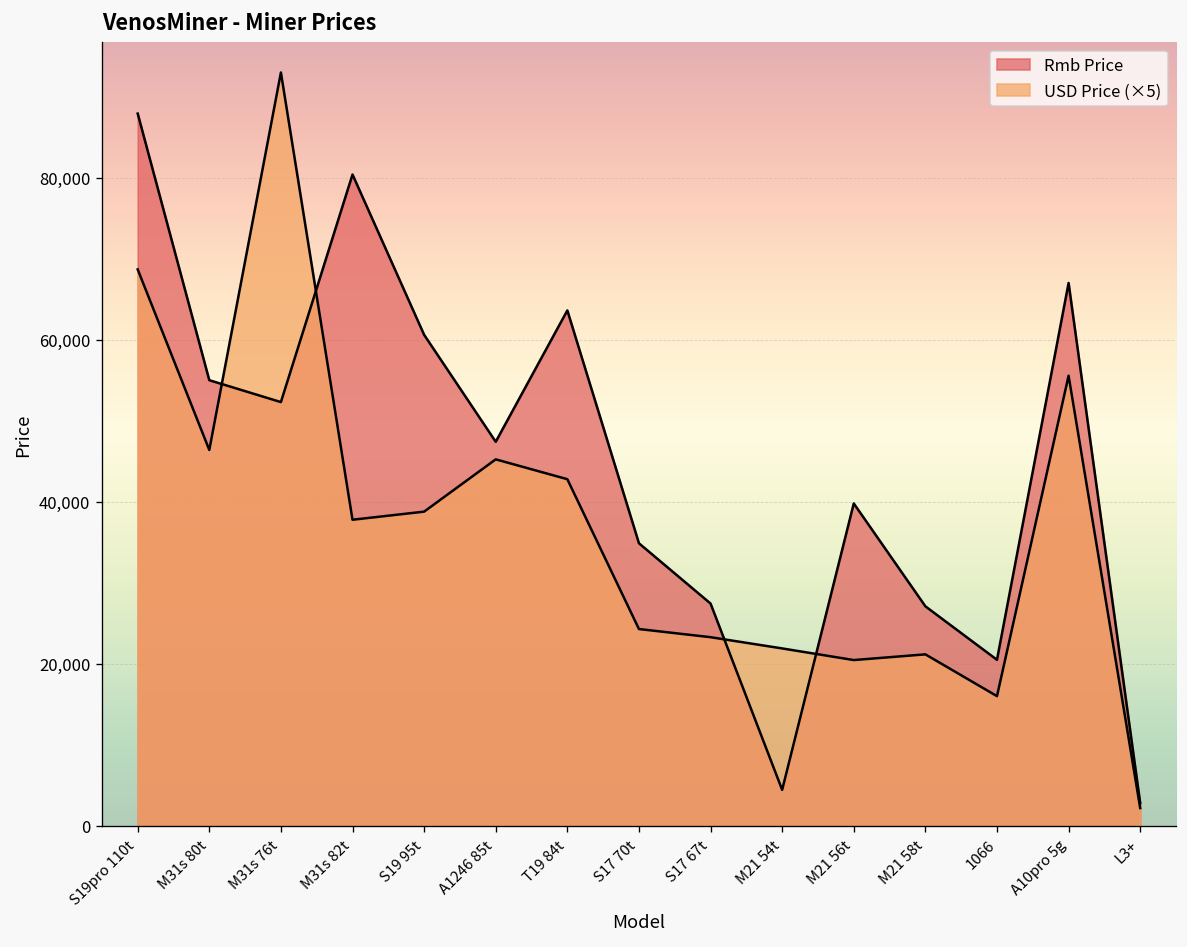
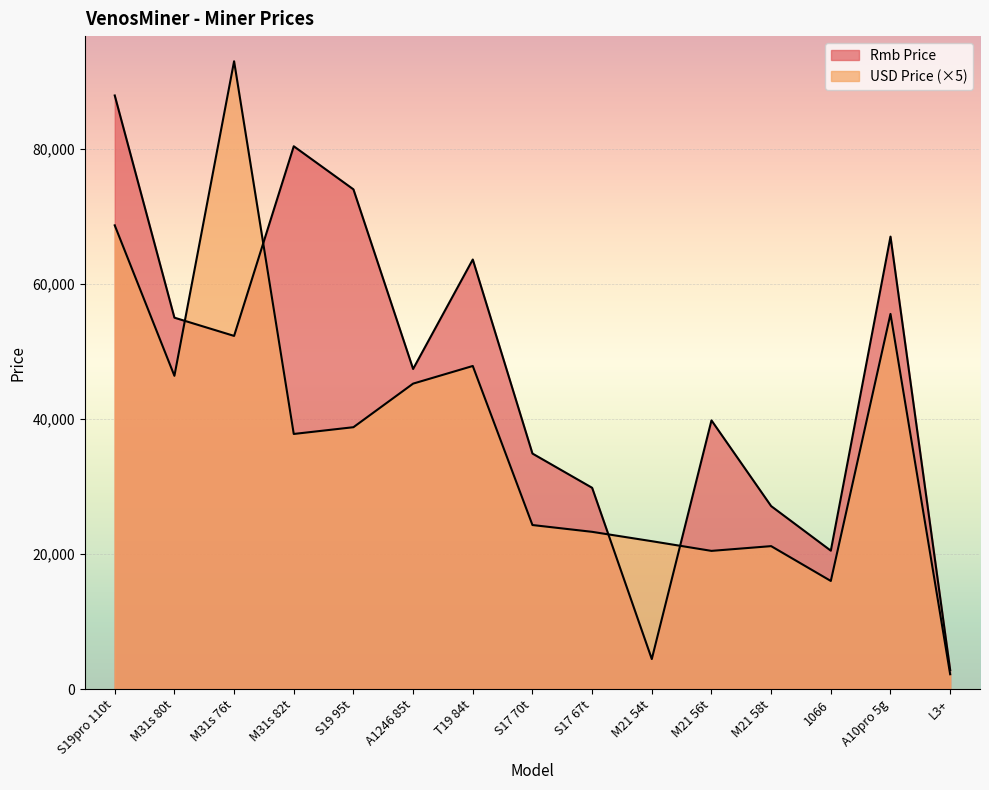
Rmb Price, S19 95t: 61,000 -> 74,000
USD Price (×5), T19 84t: 43,000 -> 48,000
Rmb Price, S17 67t: 27,000 -> 30,000
